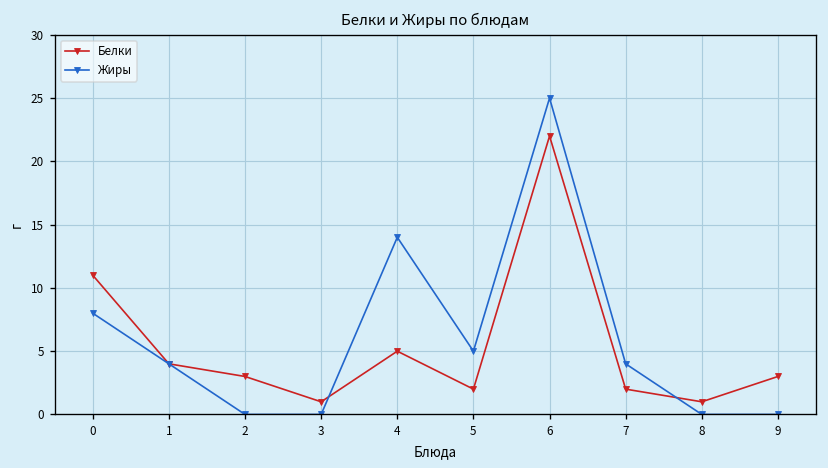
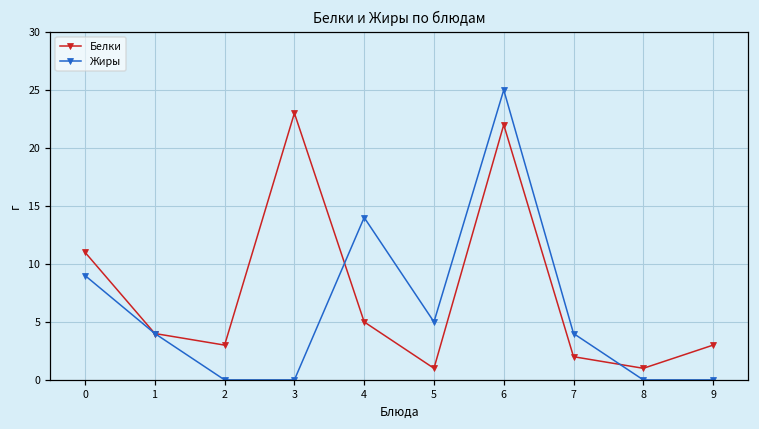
Жиры, 0: 8 -> 9
Белки, 3: 1 -> 23
Белки, 5: 2 -> 1
